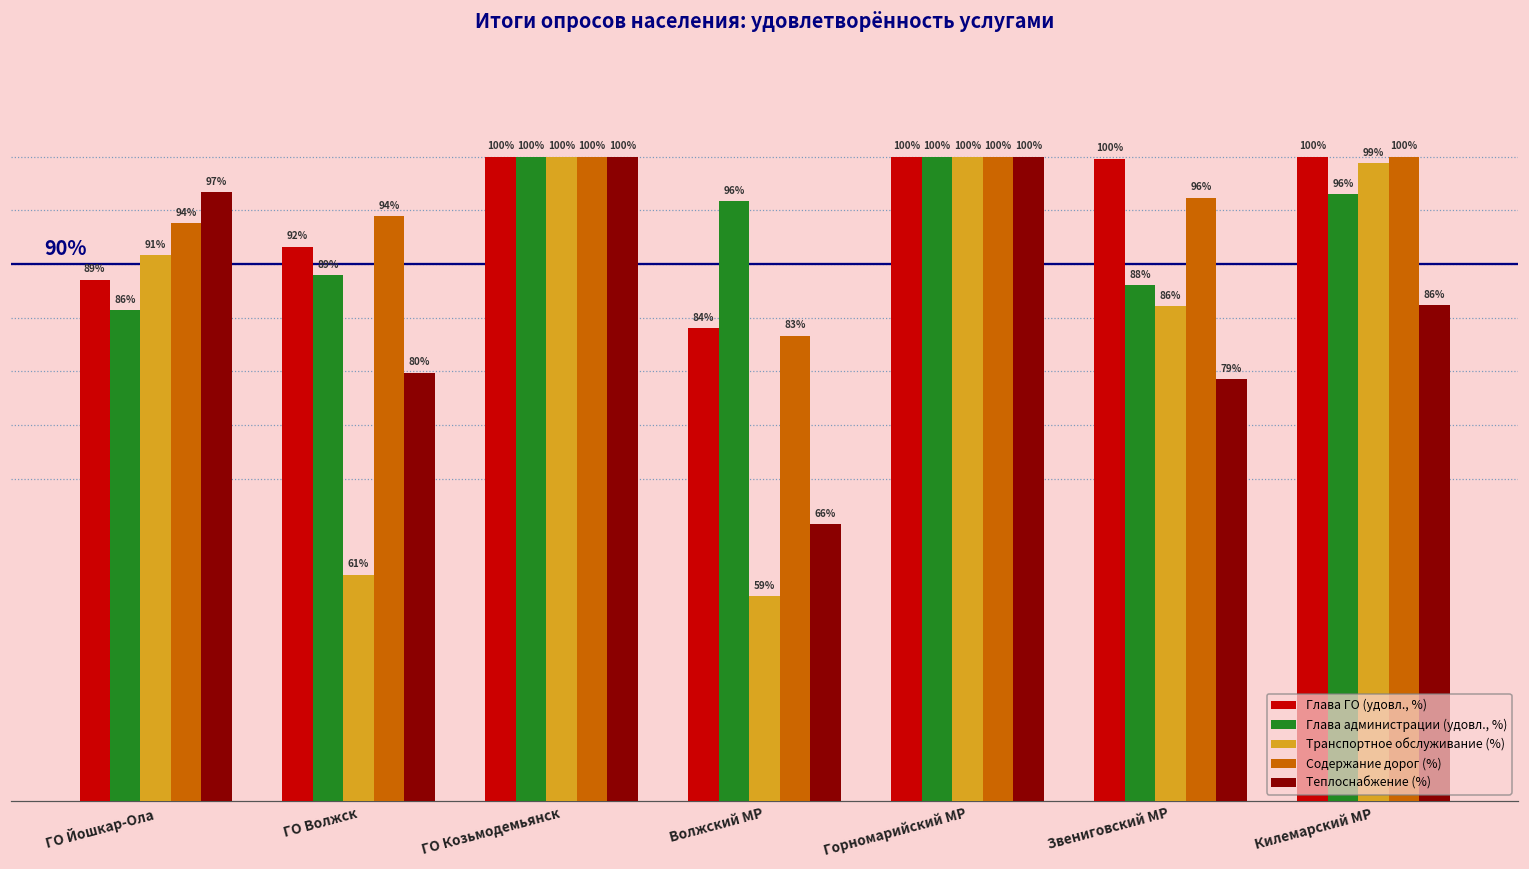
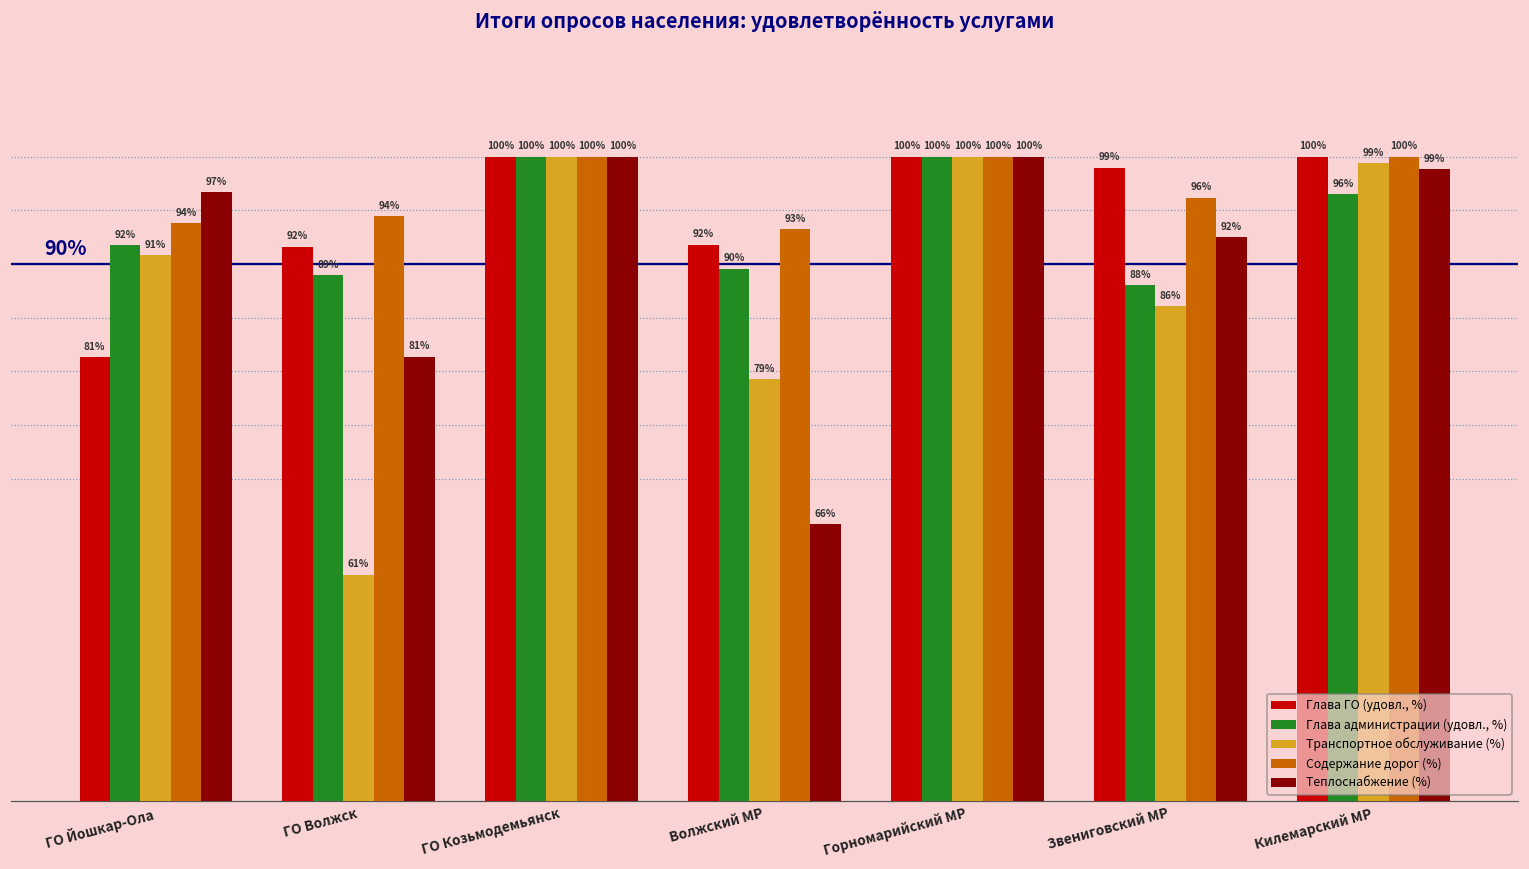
Глава ГО (удовл., %), ГО Йошкар-Ола: 89% -> 81%
Глава администрации (удовл., %), ГО Йошкар-Ола: 86% -> 92%
Теплоснабжение (%), ГО Волжск: 80% -> 81%
Глава ГО (удовл., %), Волжский МР: 84% -> 92%
Глава администрации (удовл., %), Волжский МР: 96% -> 90%
Транспортное обслуживание (%), Волжский МР: 59% -> 79%
Содержание дорог (%), Волжский МР: 83% -> 93%
Глава ГО (удовл., %), Звениговский МР: 100% -> 99%
Теплоснабжение (%), Звениговский МР: 79% -> 92%
Теплоснабжение (%), Килемарский МР: 86% -> 99%
